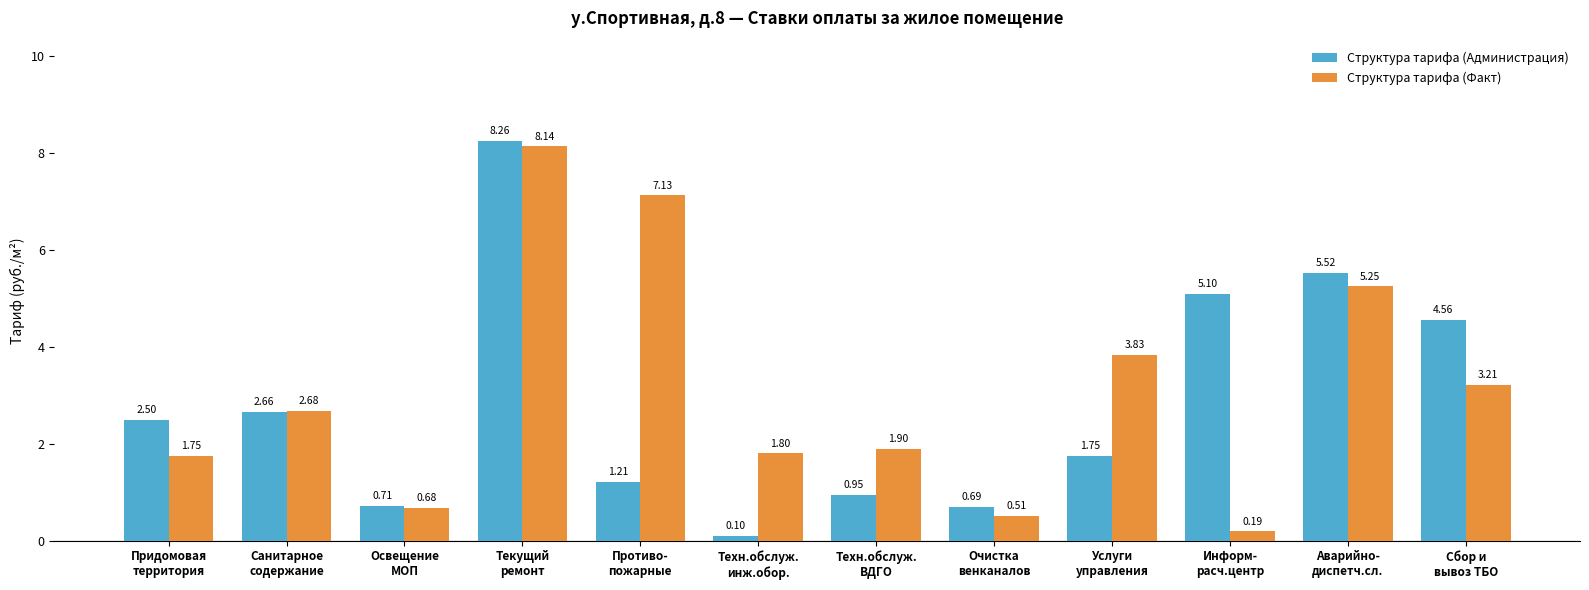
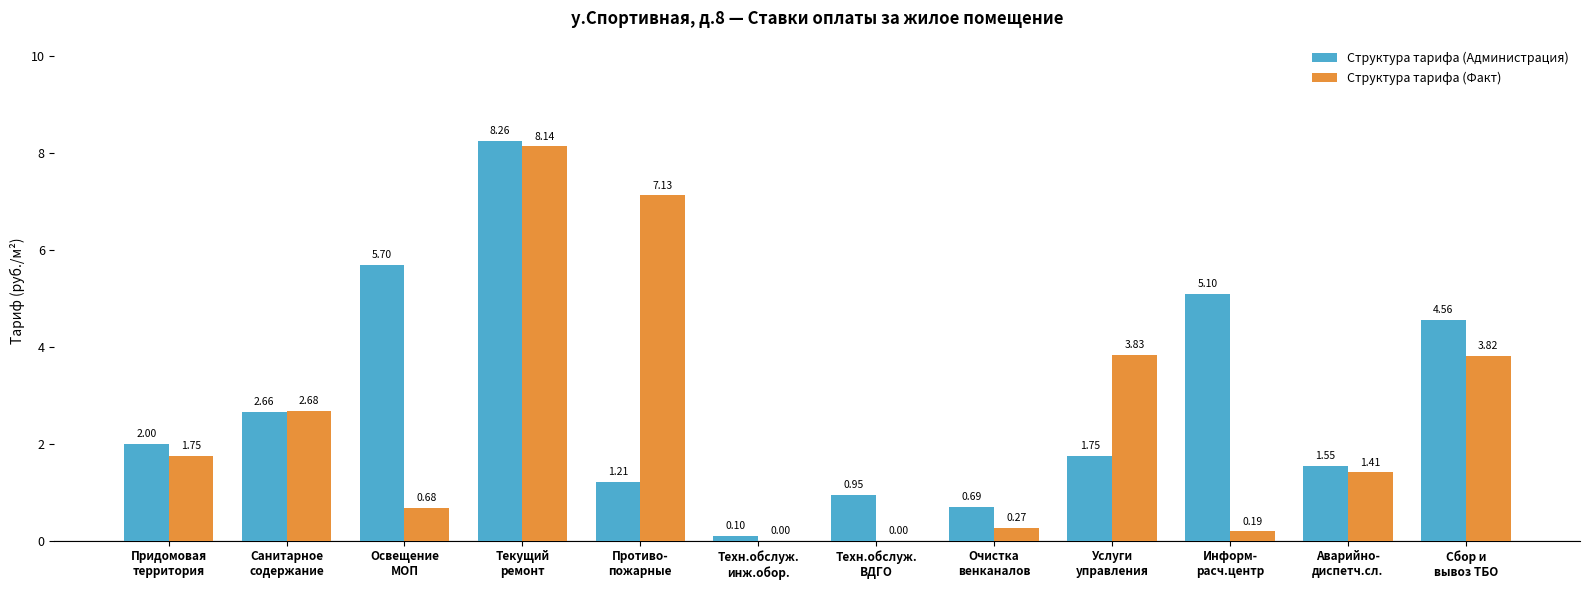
Структура тарифа (Администрация), Придомовая территория: 2.50 -> 2.00
Структура тарифа (Администрация), Освещение МОП: 0.71 -> 5.70
Структура тарифа (Факт), Техн.обслуж. инж.обор.: 1.80 -> 0.00
Структура тарифа (Факт), Техн.обслуж. ВДГО: 1.90 -> 0.00
Структура тарифа (Факт), Очистка венканалов: 0.51 -> 0.27
Структура тарифа (Администрация), Аварийно- диспетч.сл.: 5.52 -> 1.55
Структура тарифа (Факт), Аварийно- диспетч.сл.: 5.25 -> 1.41
Структура тарифа (Факт), Сбор и вывоз ТБО: 3.21 -> 3.82
